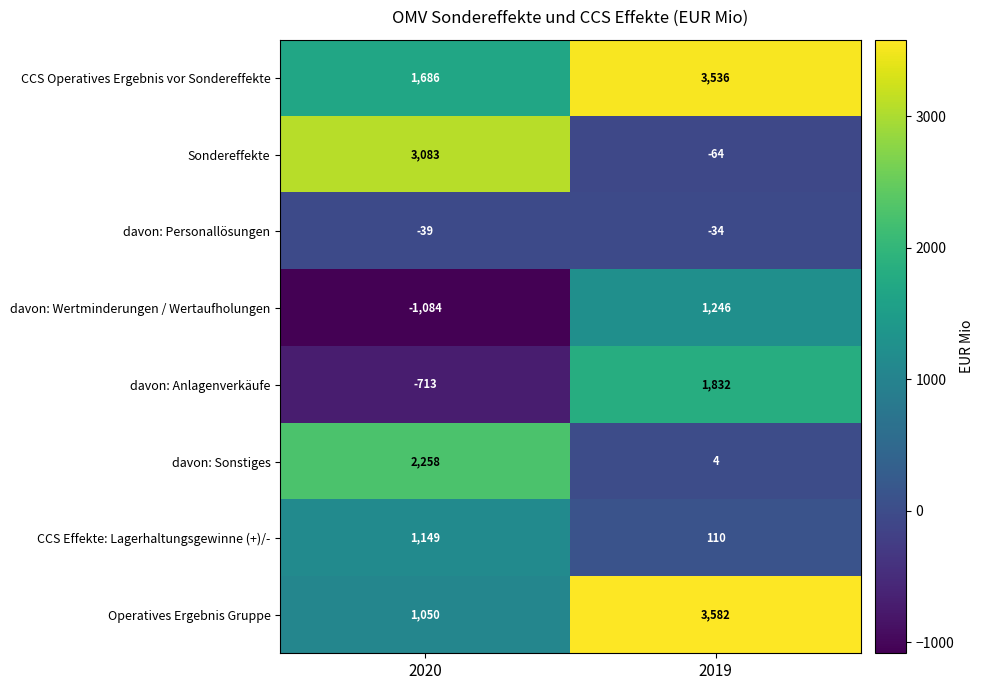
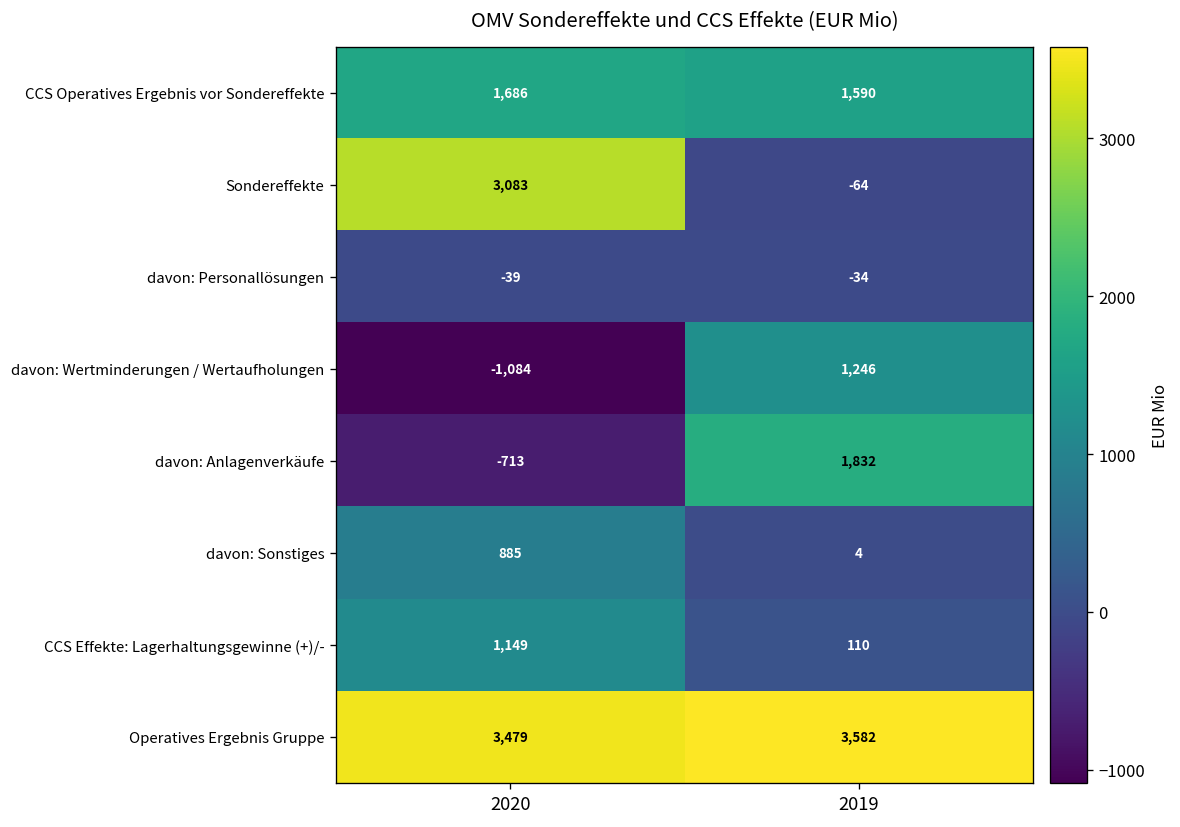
CCS Operatives Ergebnis vor Sondereffekte, 2019: 3,536 -> 1,590
davon: Sonstiges, 2020: 2,258 -> 885
Operatives Ergebnis Gruppe, 2020: 1,050 -> 3,479
